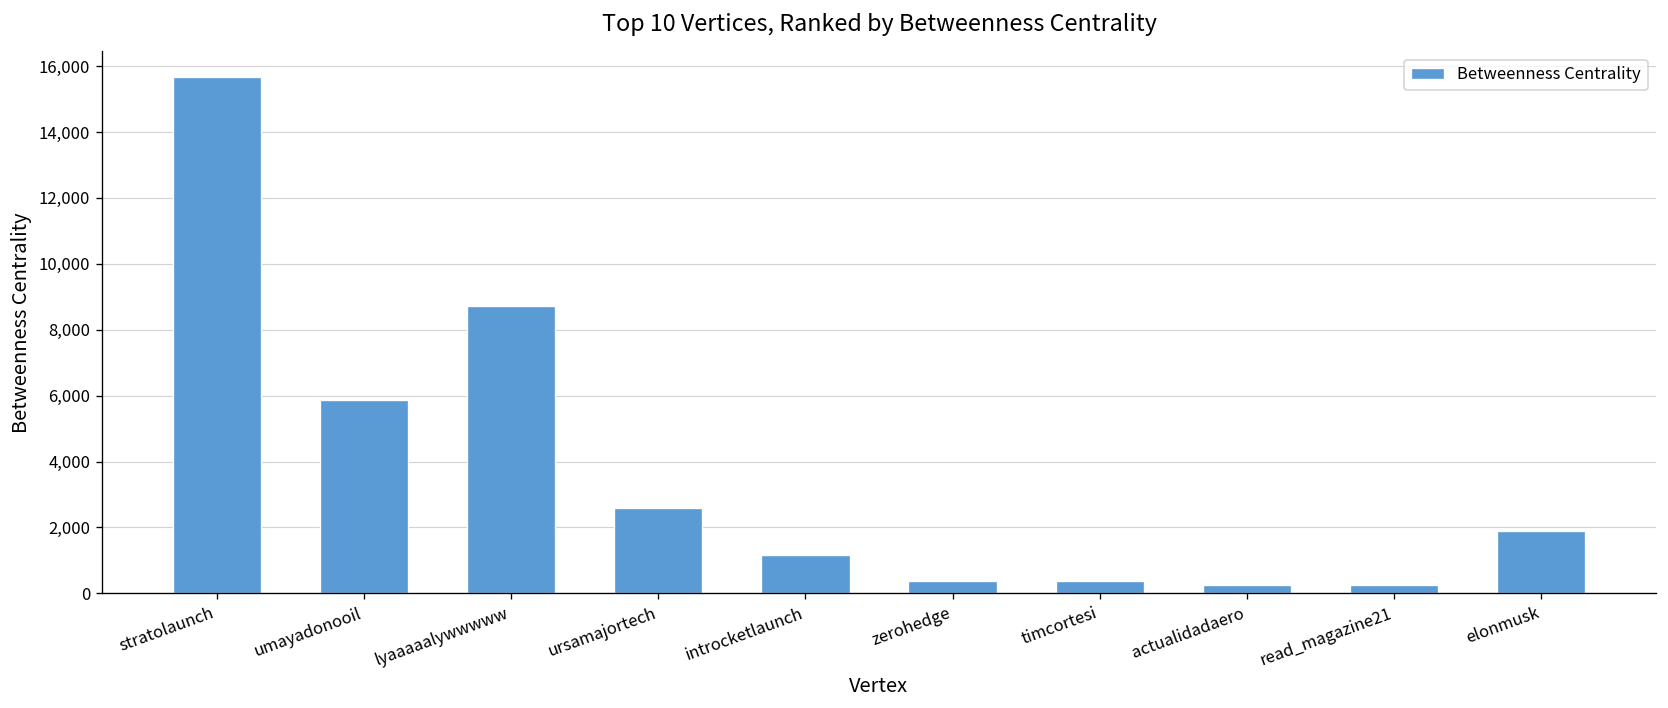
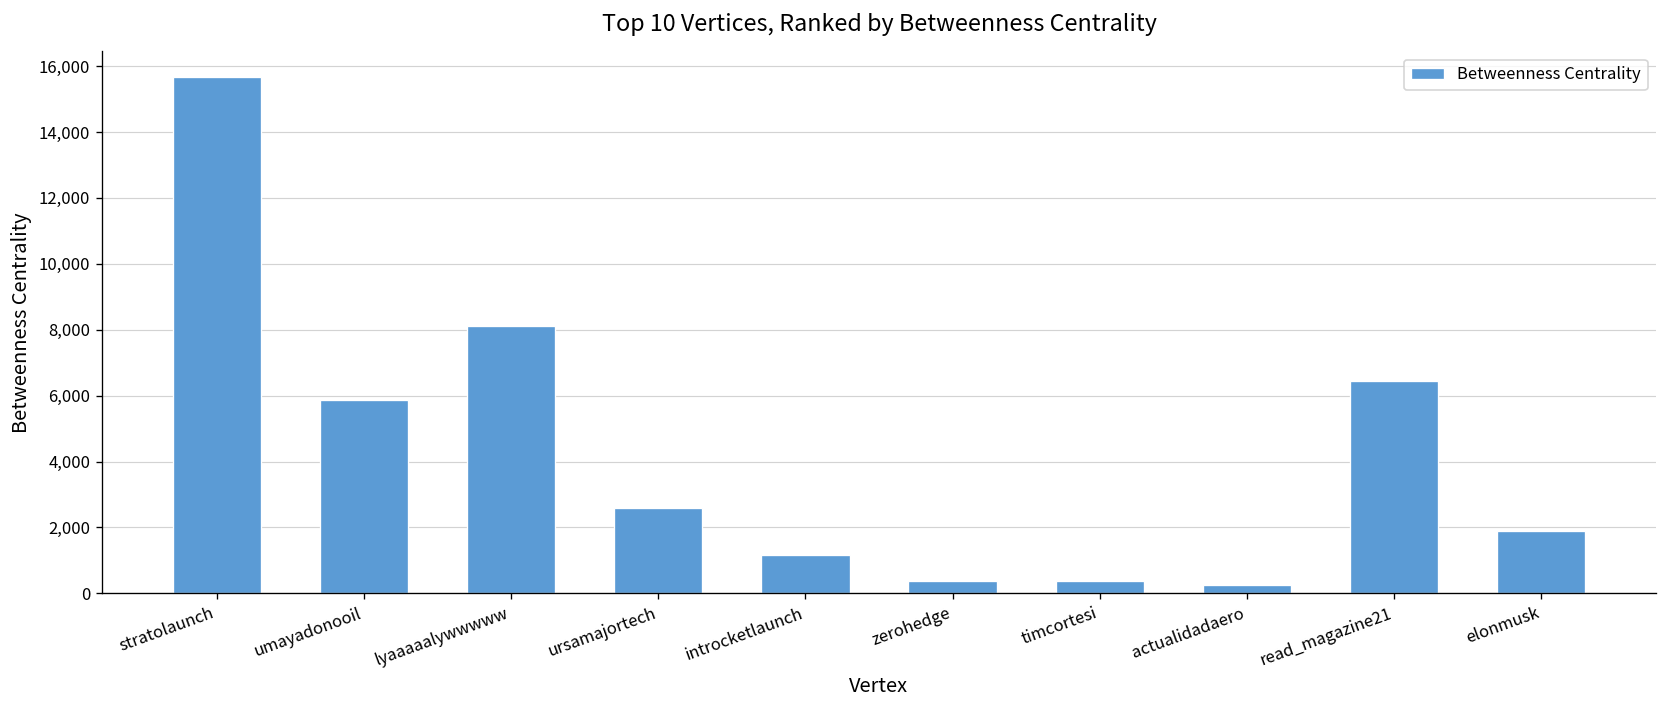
lyaaaaalywwwww: 8,700 -> 8,100
read_magazine21: 300 -> 6,500
